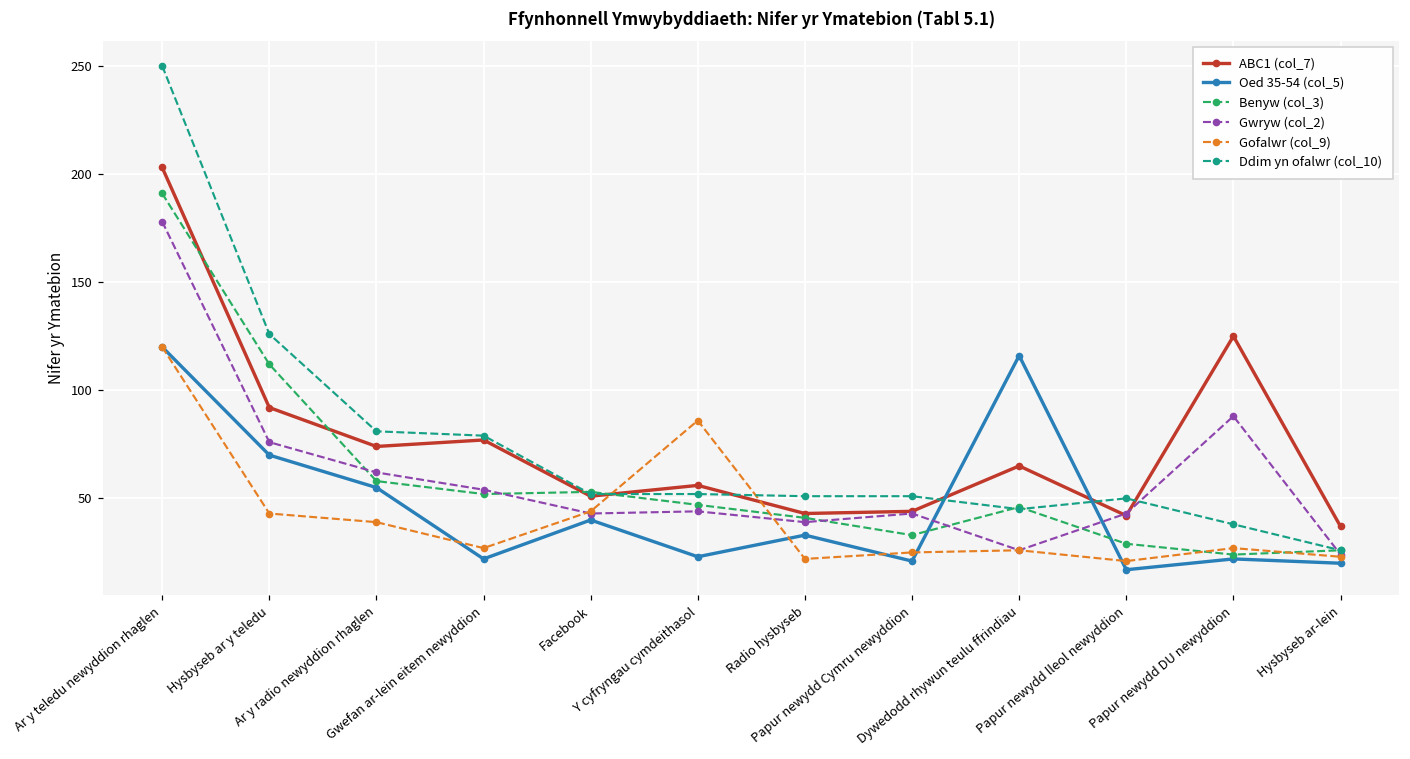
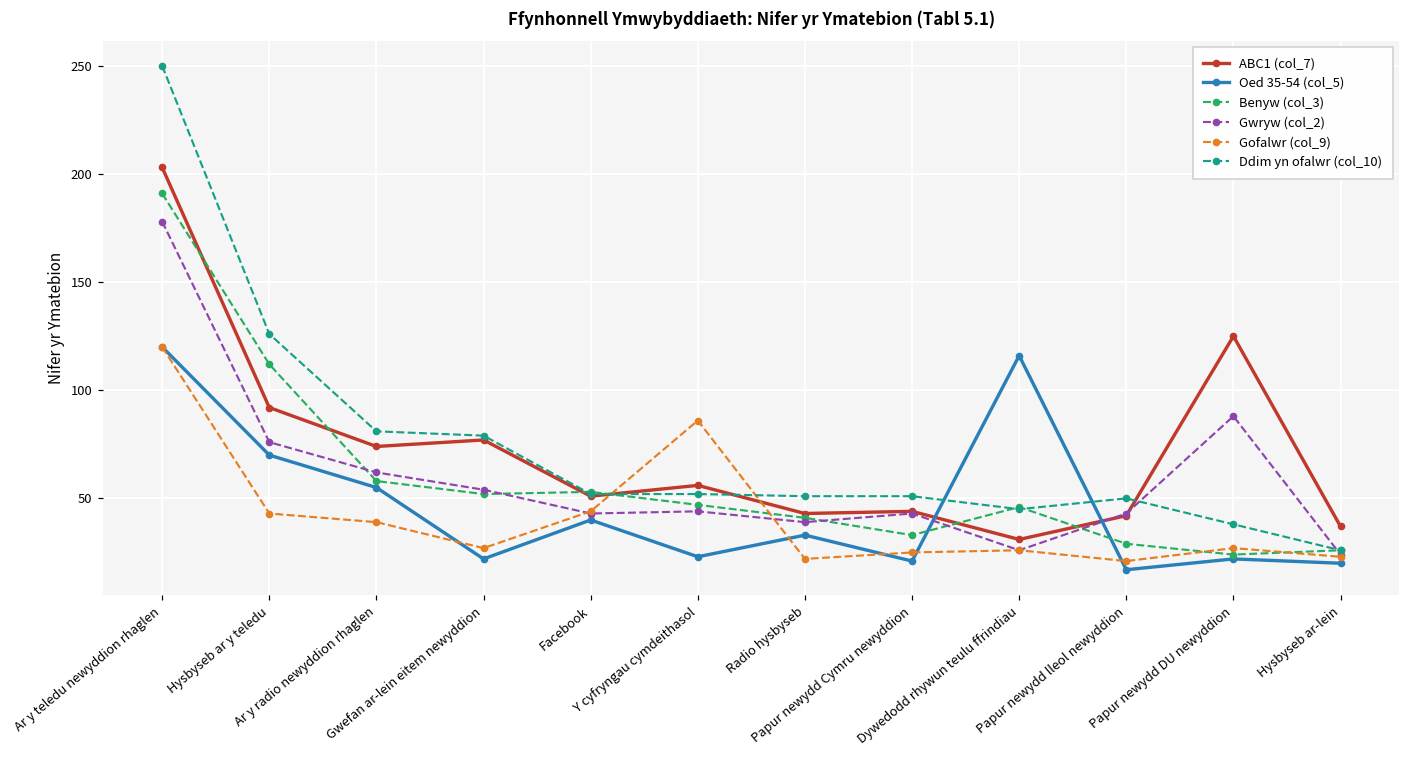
ABC1 (col_7), Dywedodd rhywun teulu ffrindiau: 65 -> 31
